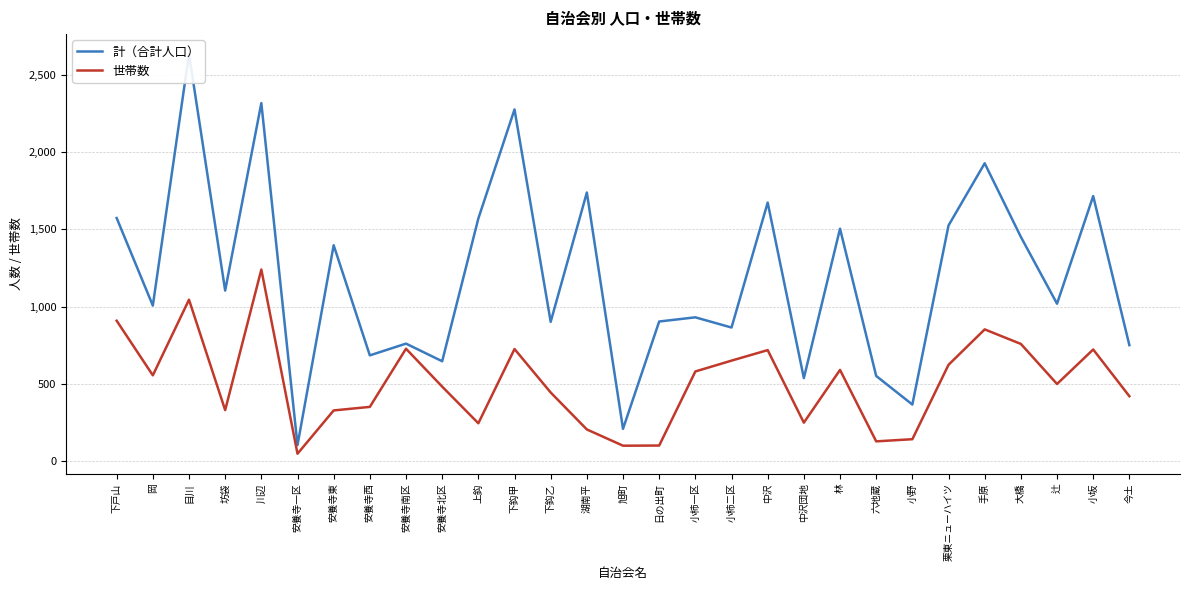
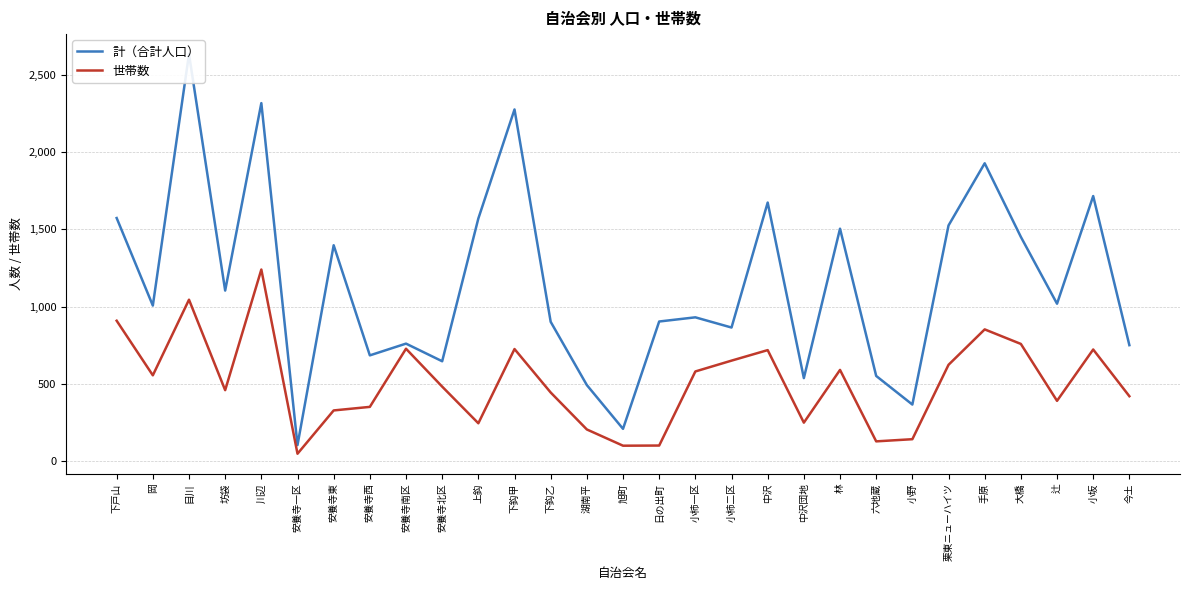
世帯数, 坊袋: 330 -> 460
計（合計人口）, 湖南平: 1,740 -> 490
世帯数, 辻: 500 -> 390
